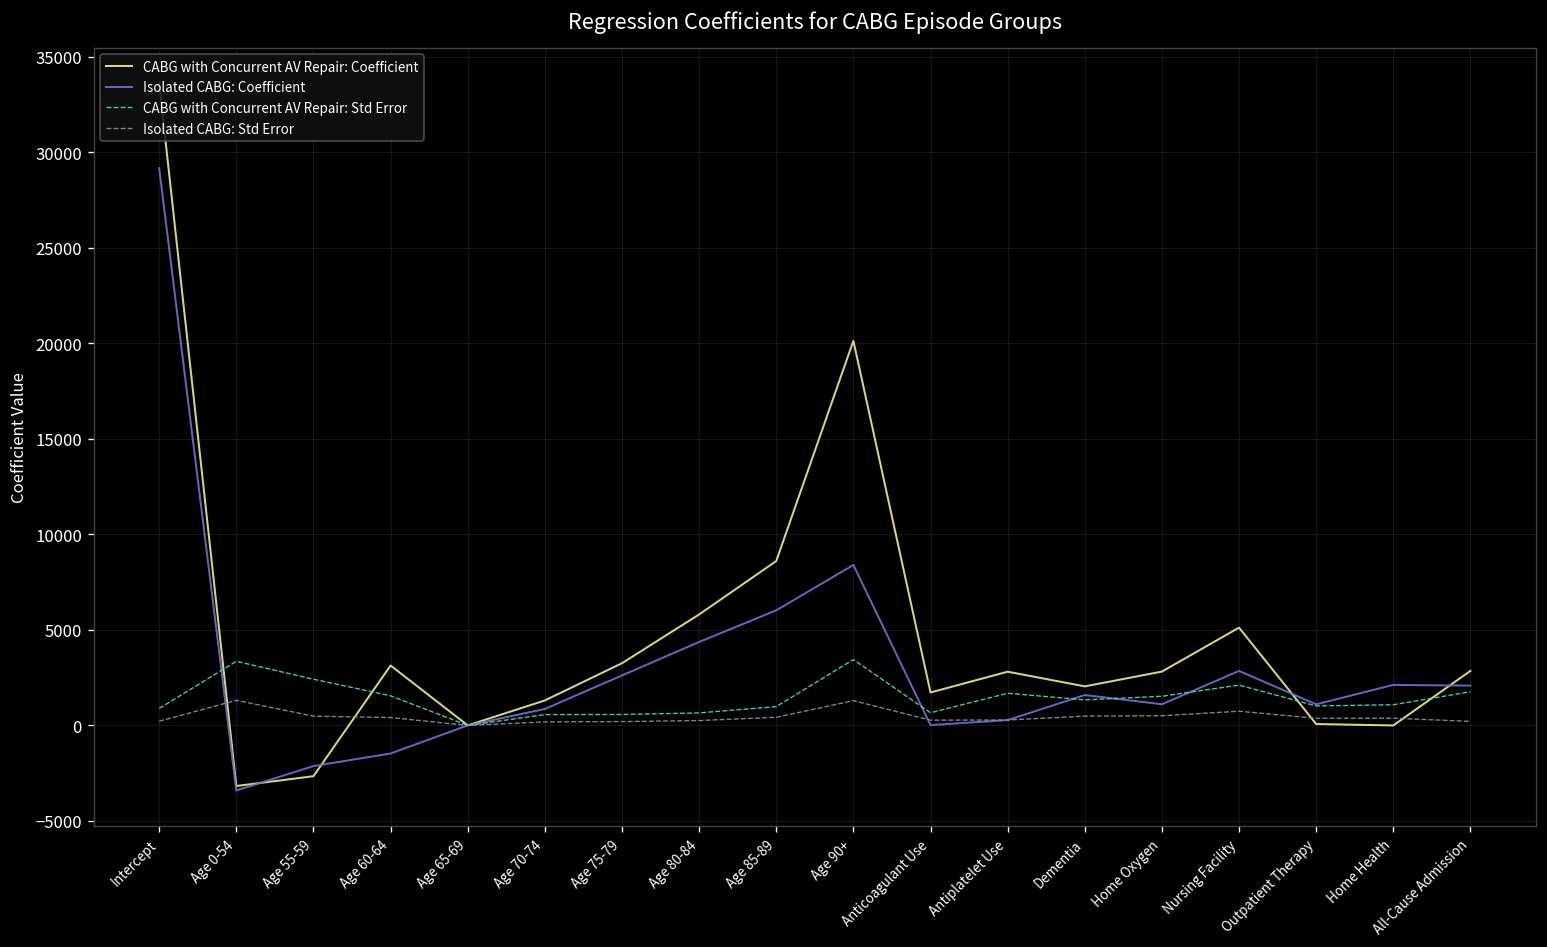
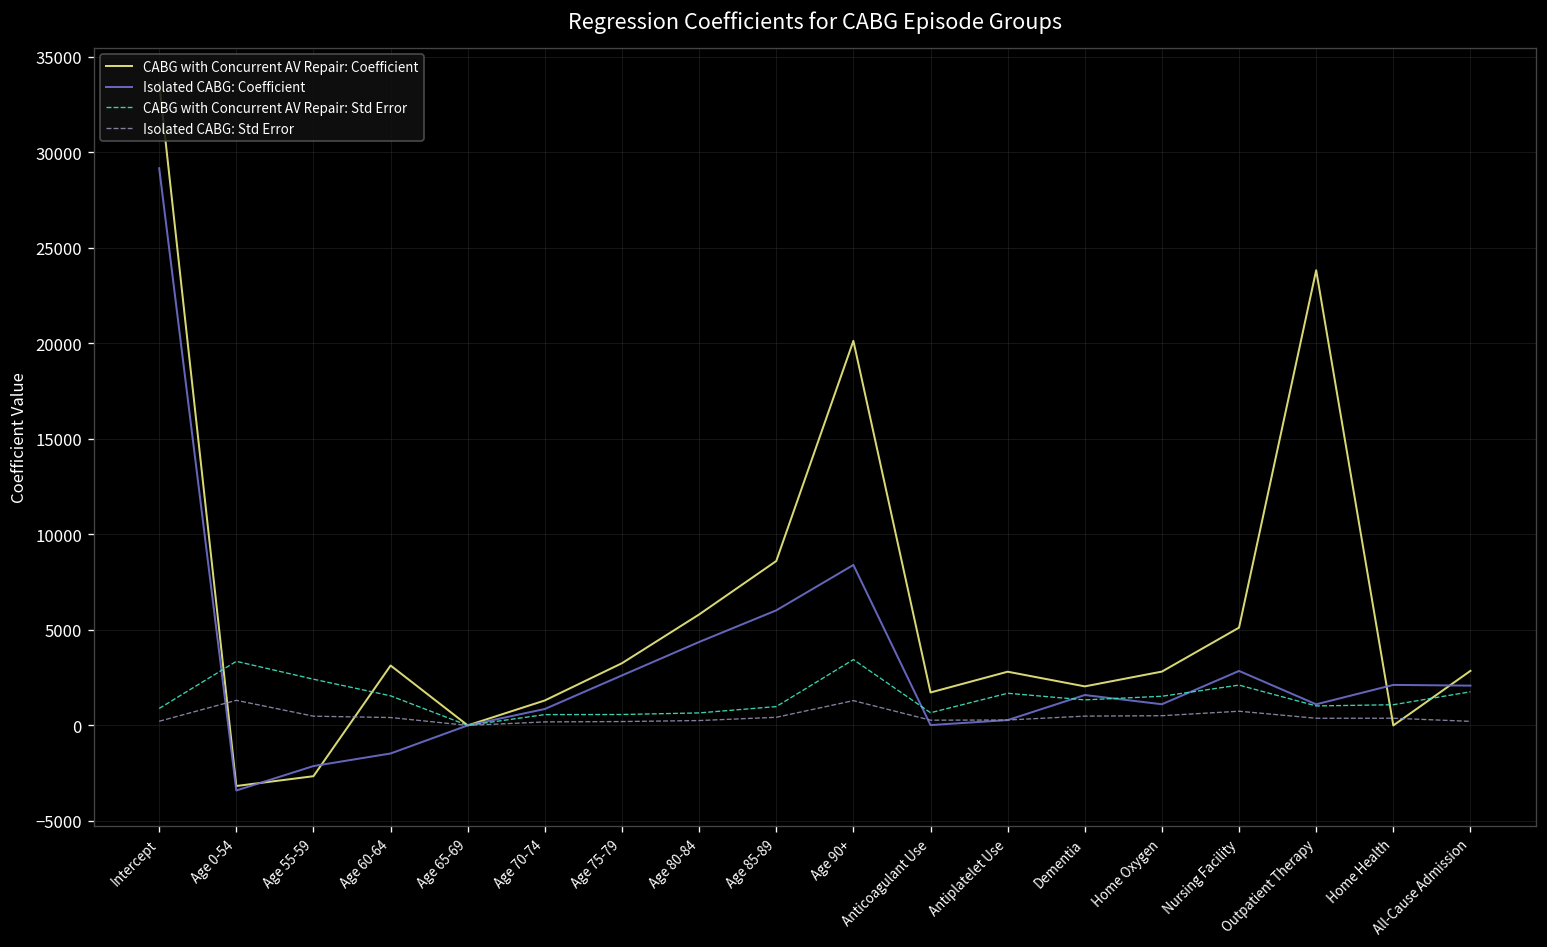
CABG with Concurrent AV Repair: Coefficient, Outpatient Therapy: 100 -> 23800
